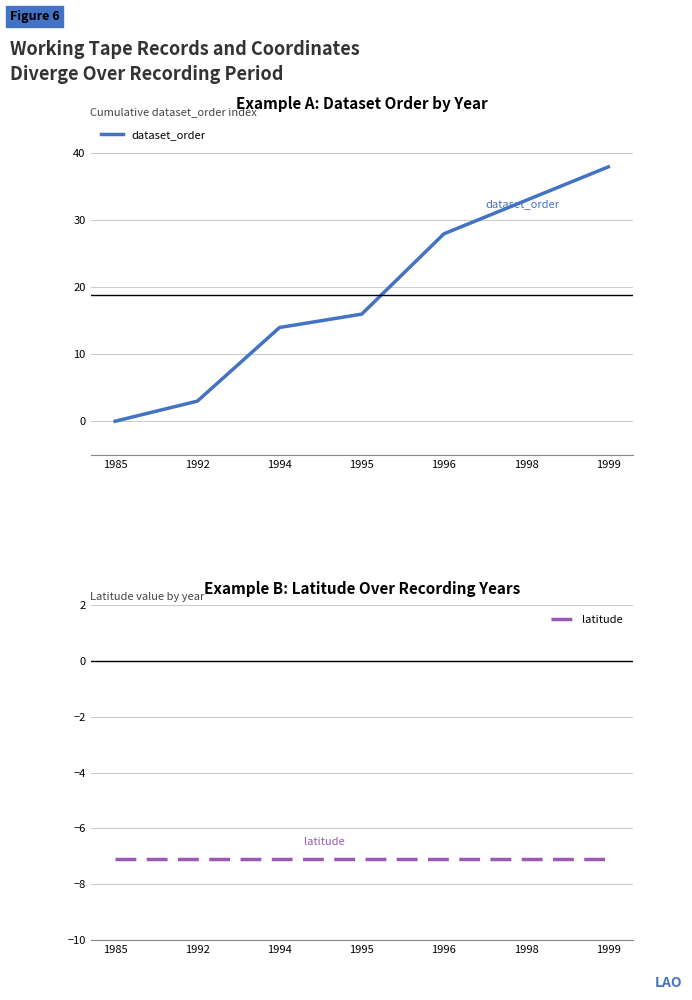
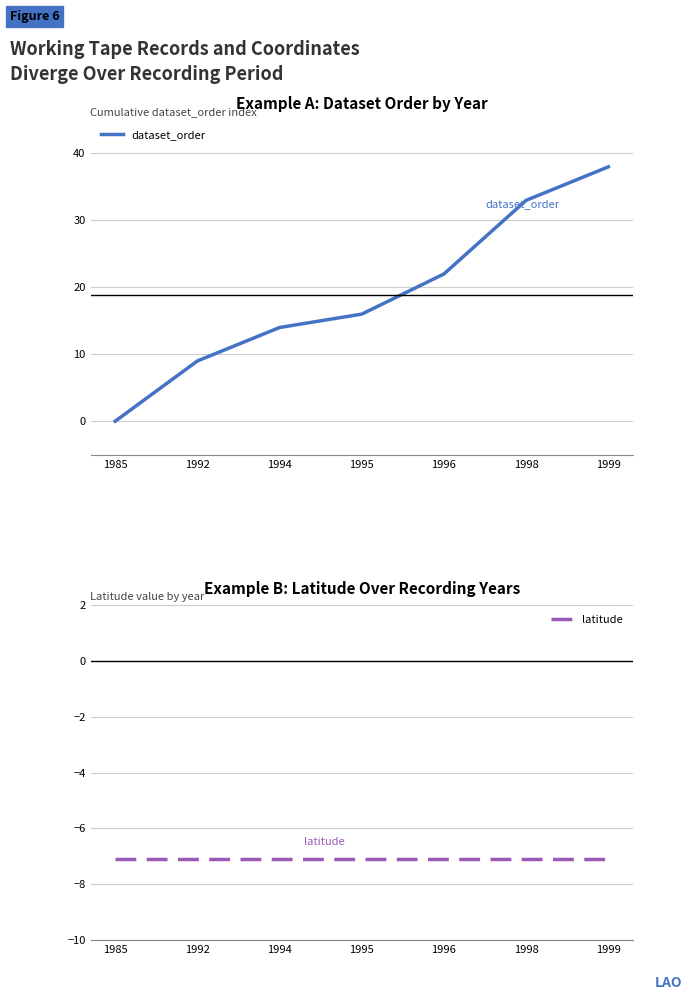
Example A: Dataset Order by Year, 1992: 3 -> 9
Example A: Dataset Order by Year, 1996: 28 -> 22
